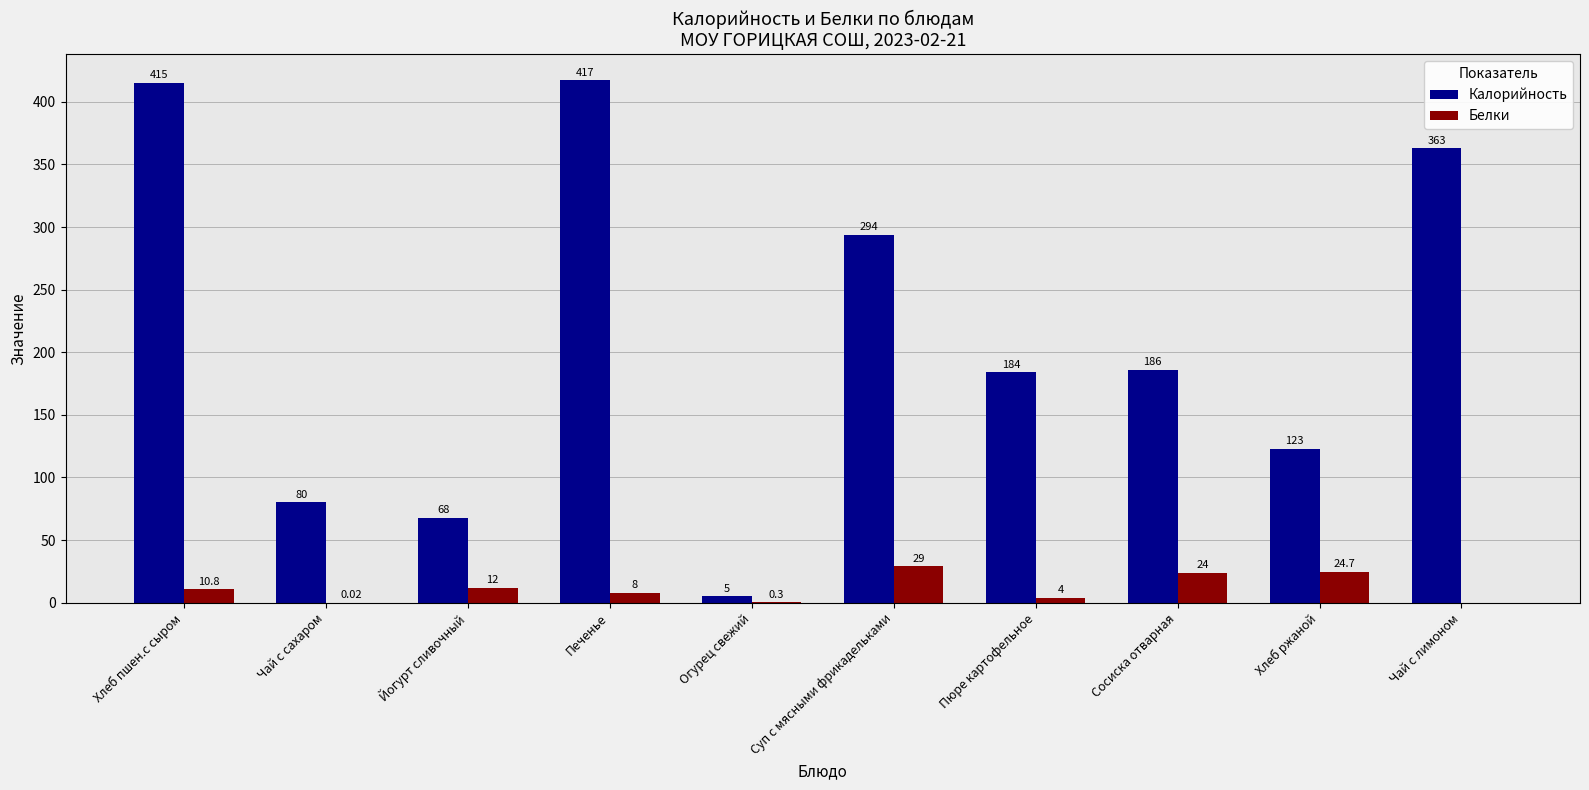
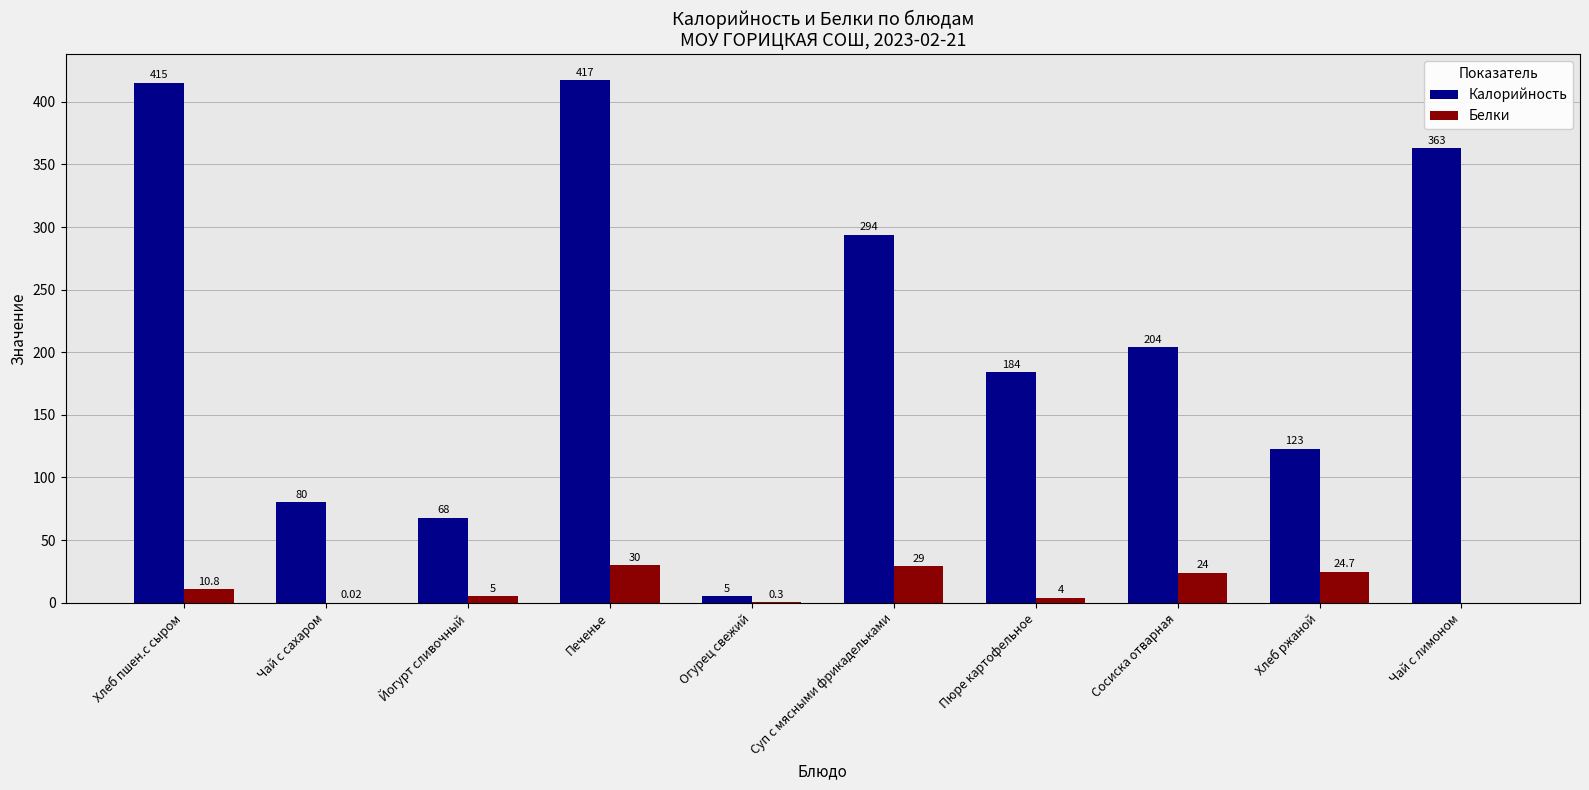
Белки, Йогурт сливочный: 12 -> 5
Белки, Печенье: 8 -> 30
Калорийность, Сосиска отварная: 186 -> 204
